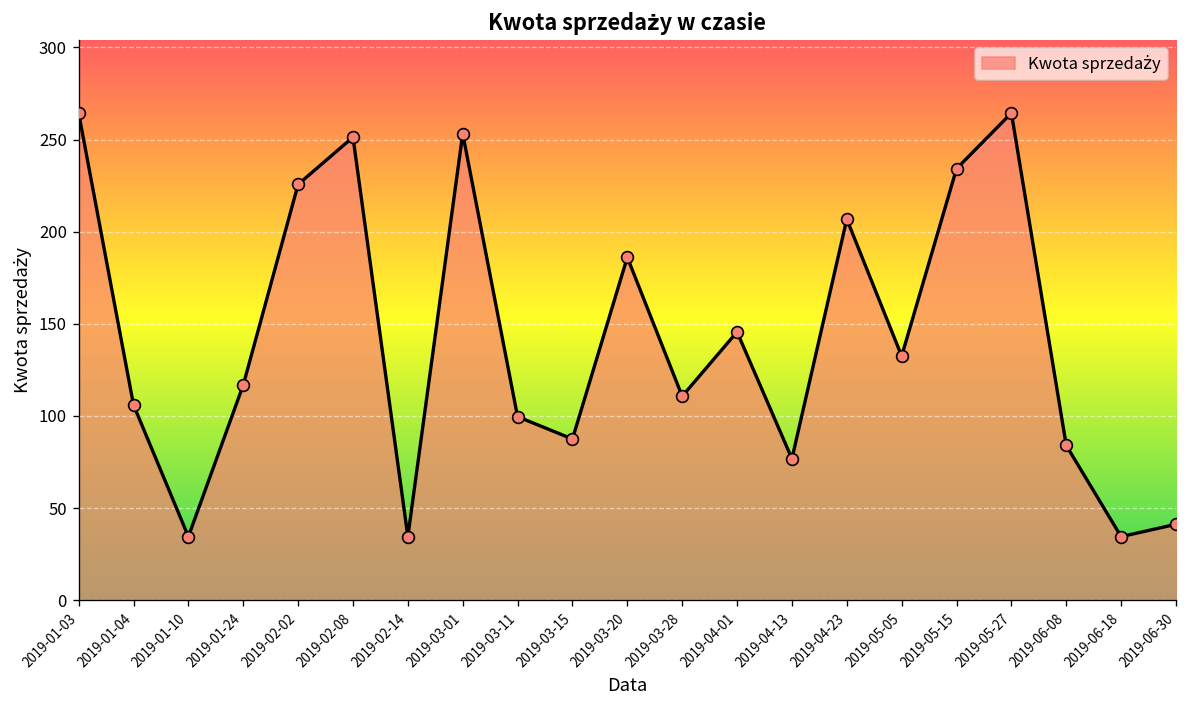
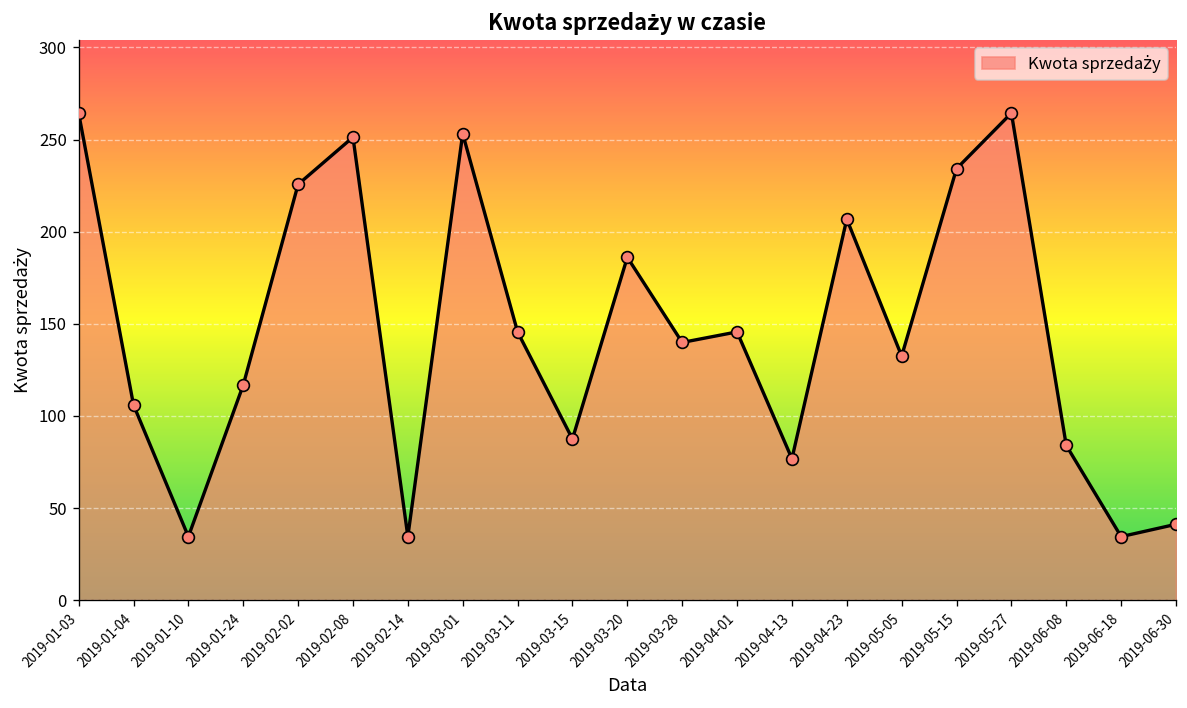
2019-03-11: 100 -> 146
2019-03-28: 111 -> 140
